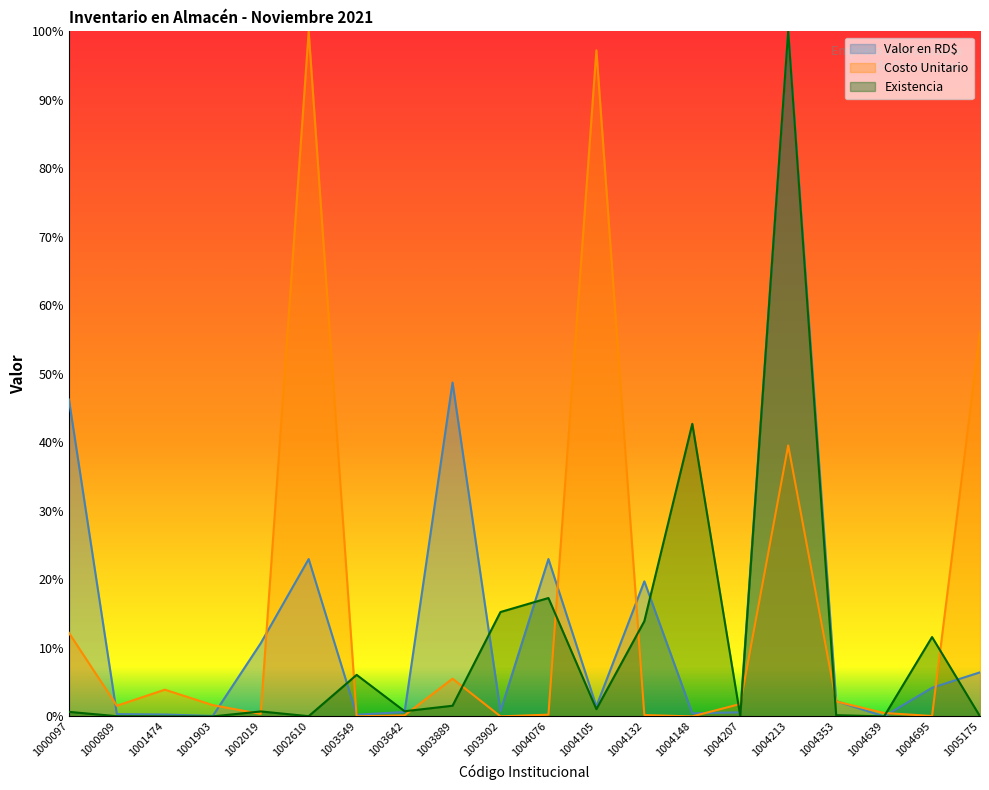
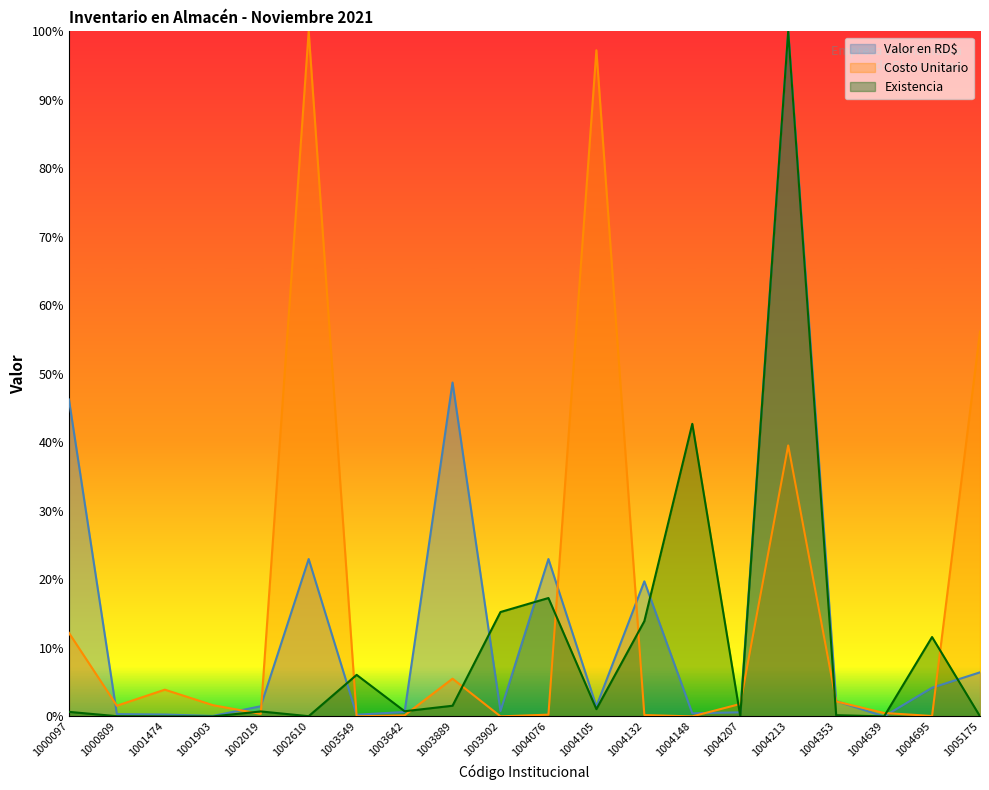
Valor en RD$, 1002019: 11% -> 1%
